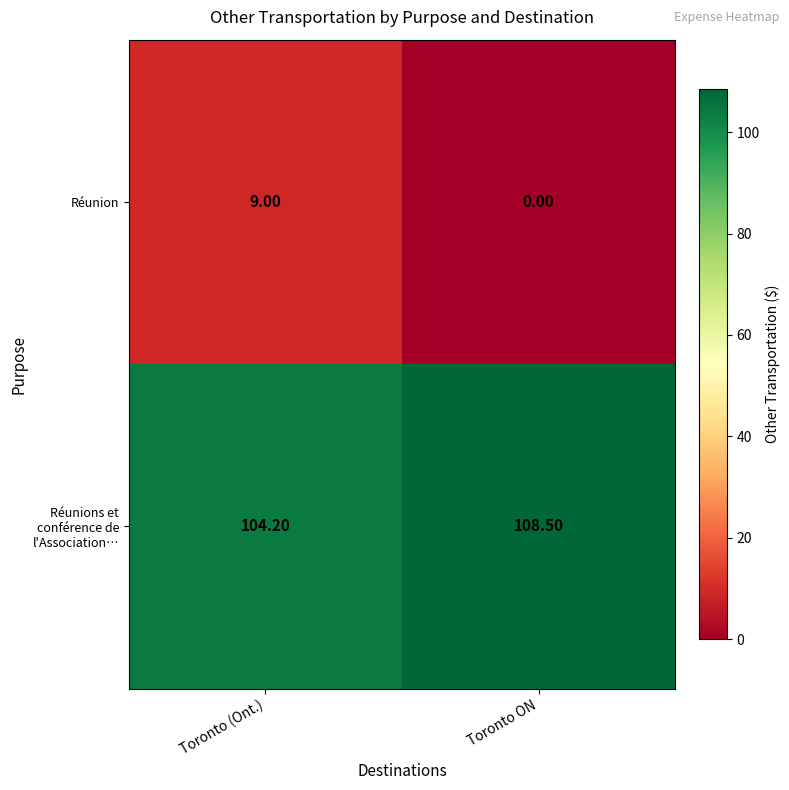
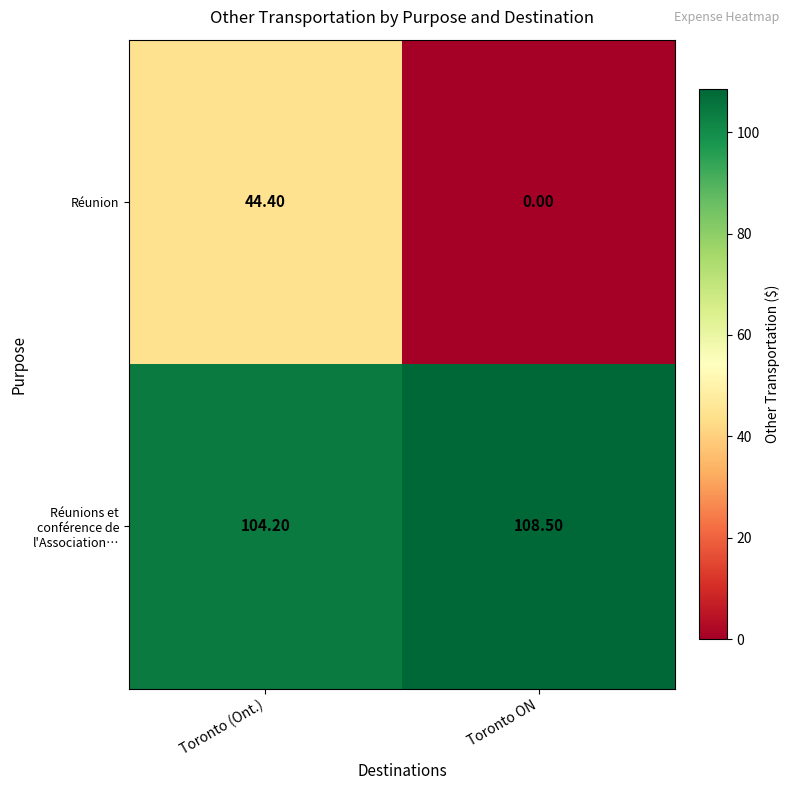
Réunion, Toronto (Ont.): 9.00 -> 44.40
